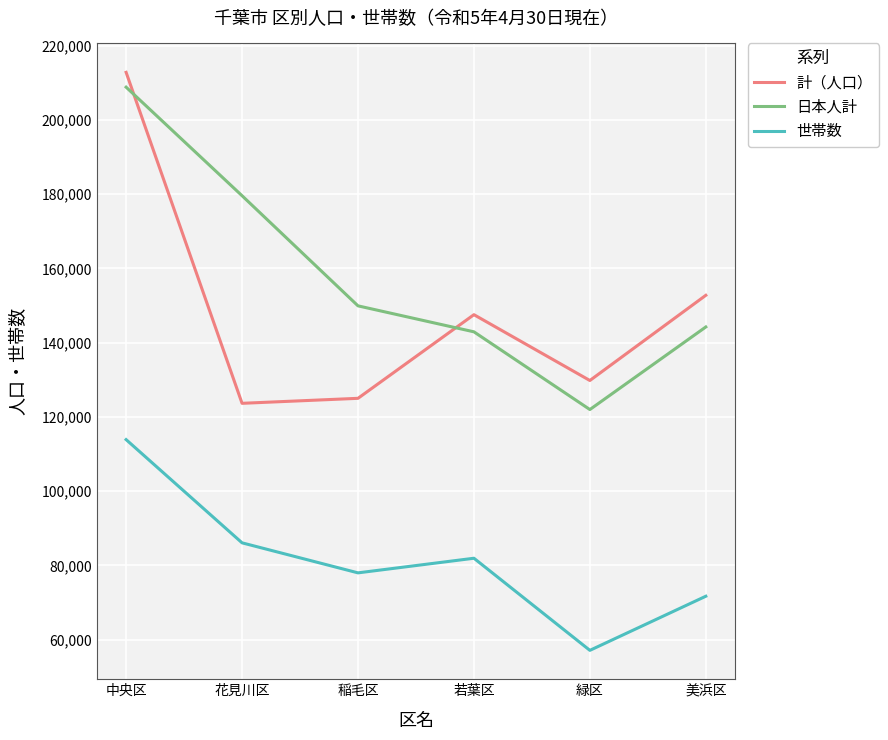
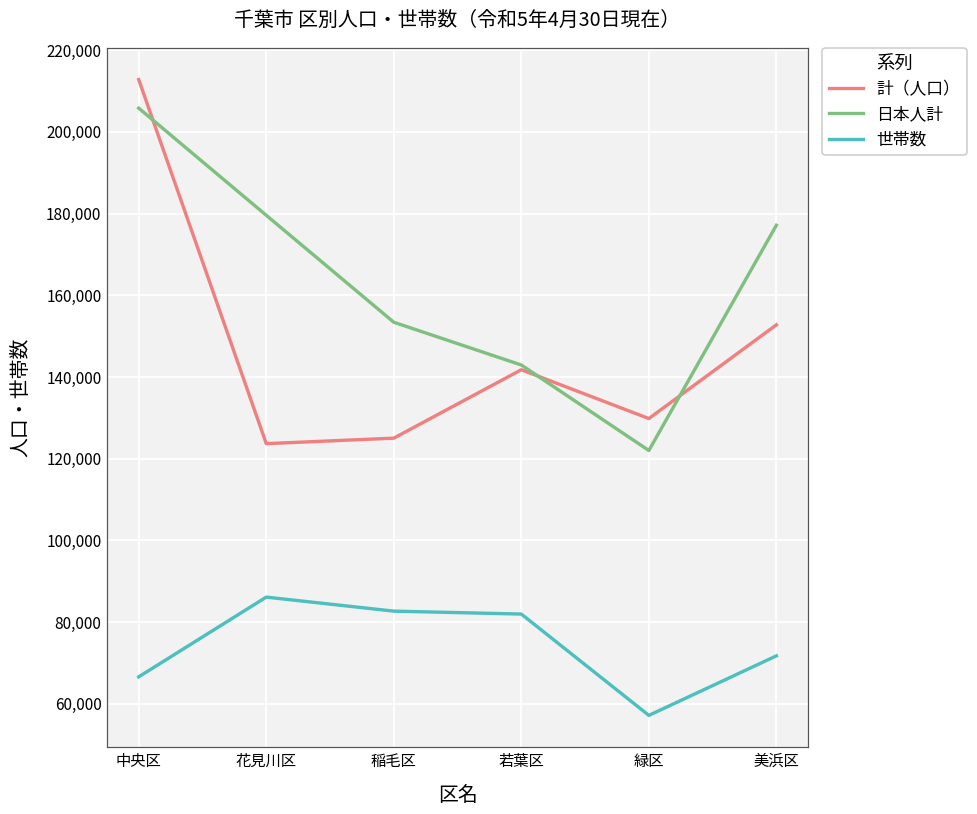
日本人計, 中央区: 209,000 -> 206,000
世帯数, 中央区: 114,000 -> 67,000
日本人計, 稲毛区: 150,000 -> 153,000
世帯数, 稲毛区: 78,000 -> 83,000
計（人口）, 若葉区: 148,000 -> 142,000
日本人計, 美浜区: 144,000 -> 177,000
